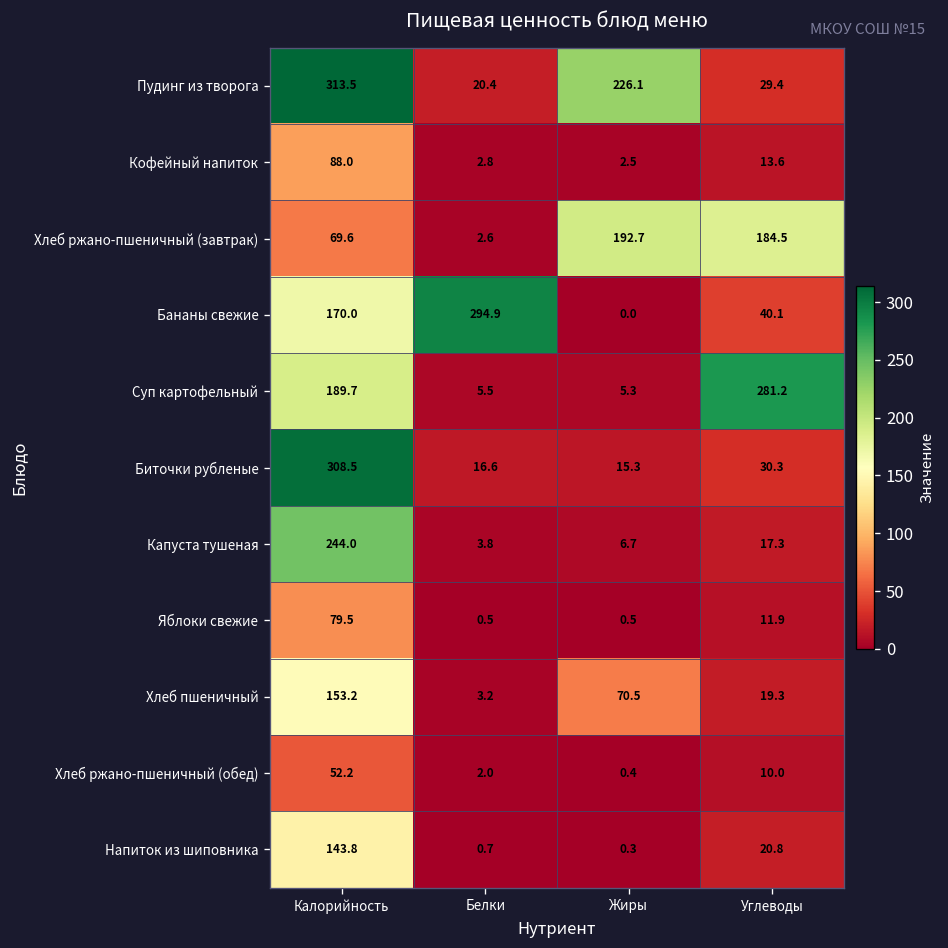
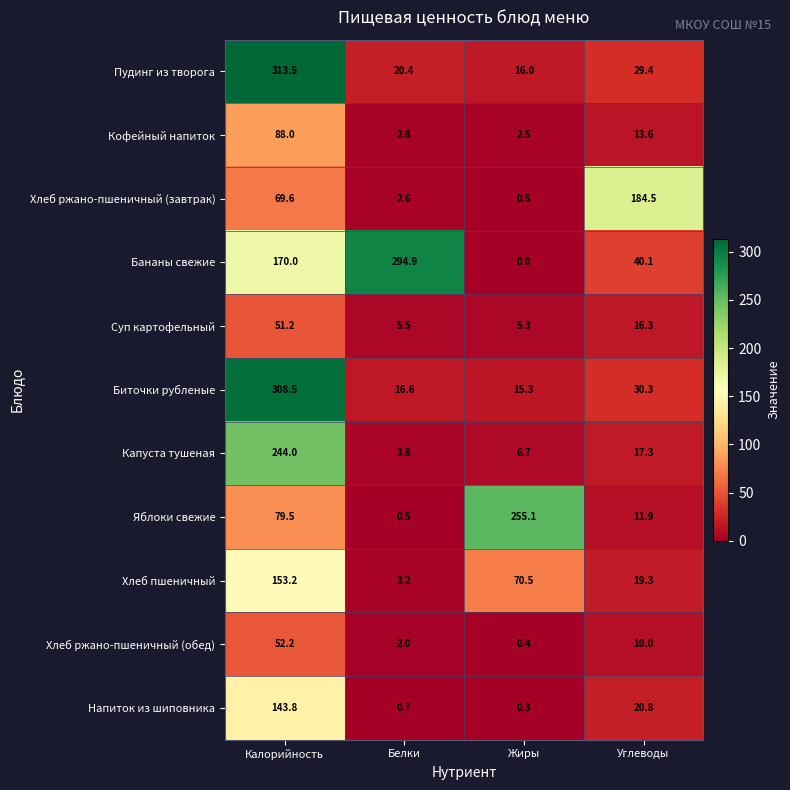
Пудинг из творога, Жиры: 226.1 -> 16.0
Хлеб ржано-пшеничный (завтрак), Жиры: 192.7 -> 0.5
Суп картофельный, Калорийность: 189.7 -> 51.2
Суп картофельный, Углеводы: 281.2 -> 16.3
Яблоки свежие, Жиры: 0.5 -> 255.1
